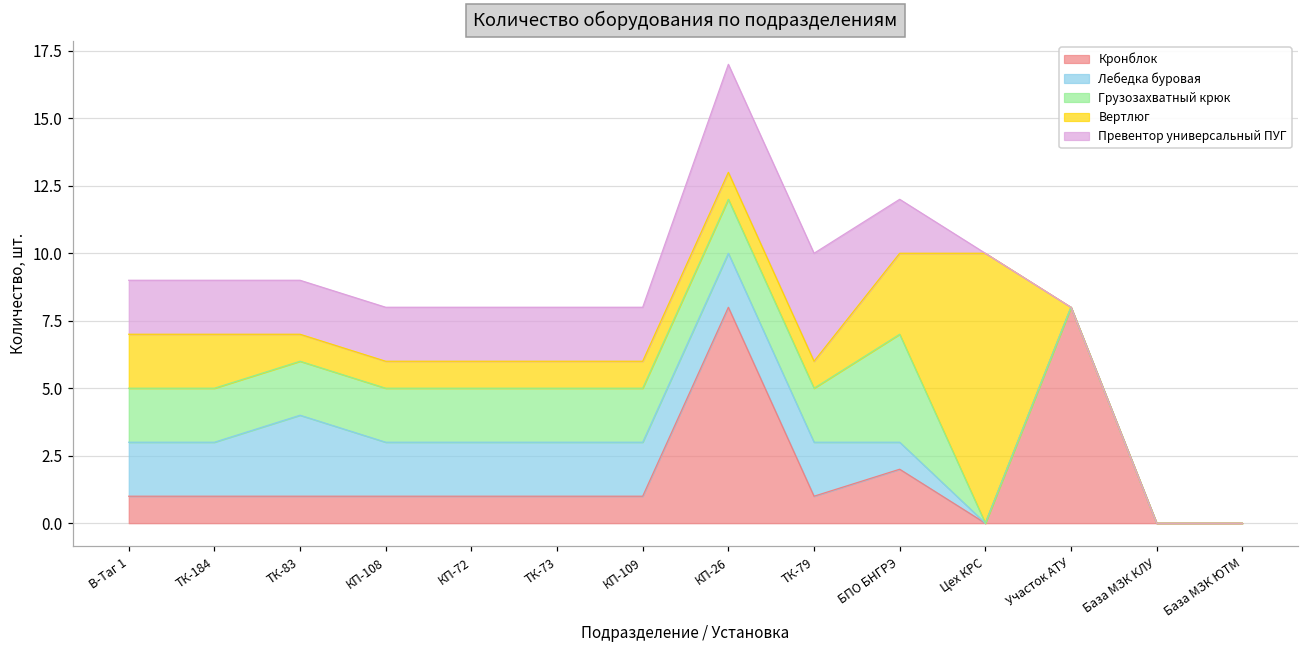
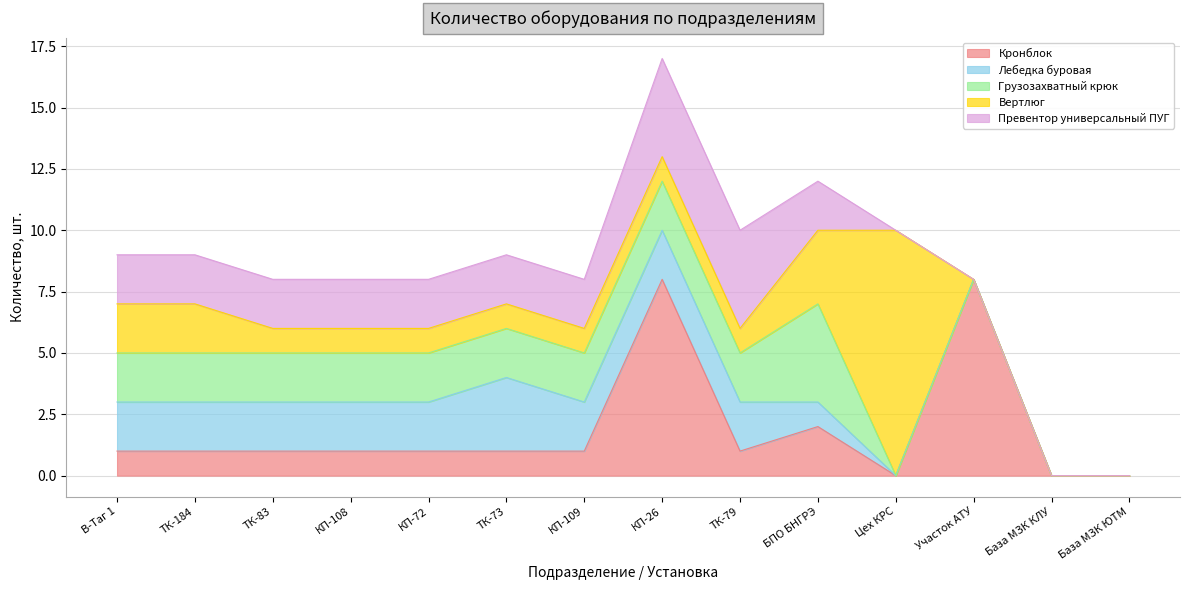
Лебедка буровая, ТК-83: 3 -> 2
Лебедка буровая, ТК-73: 2 -> 3
